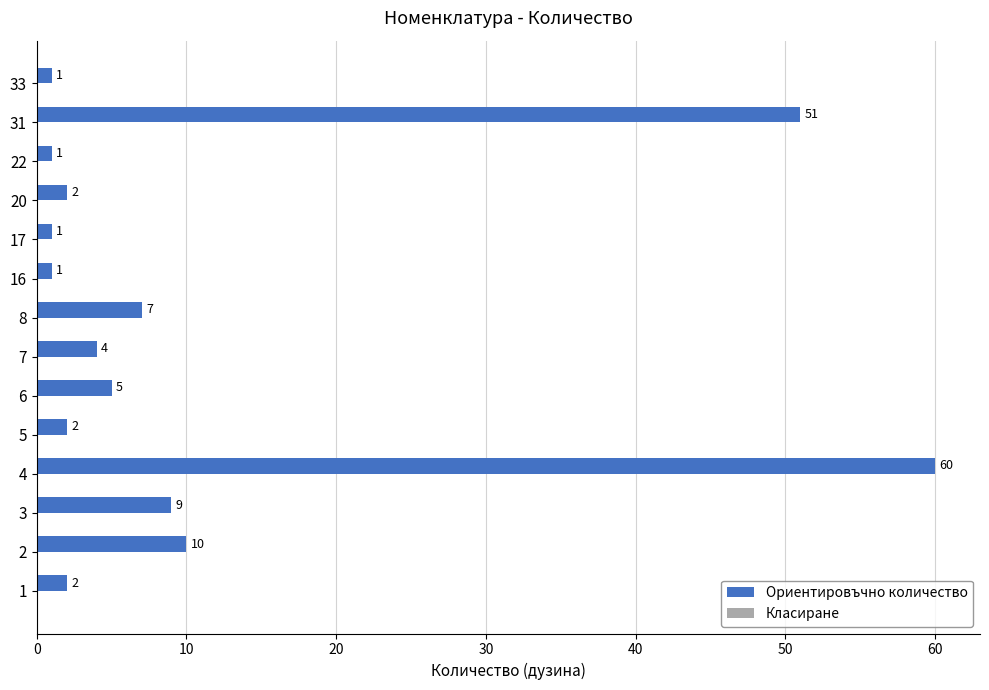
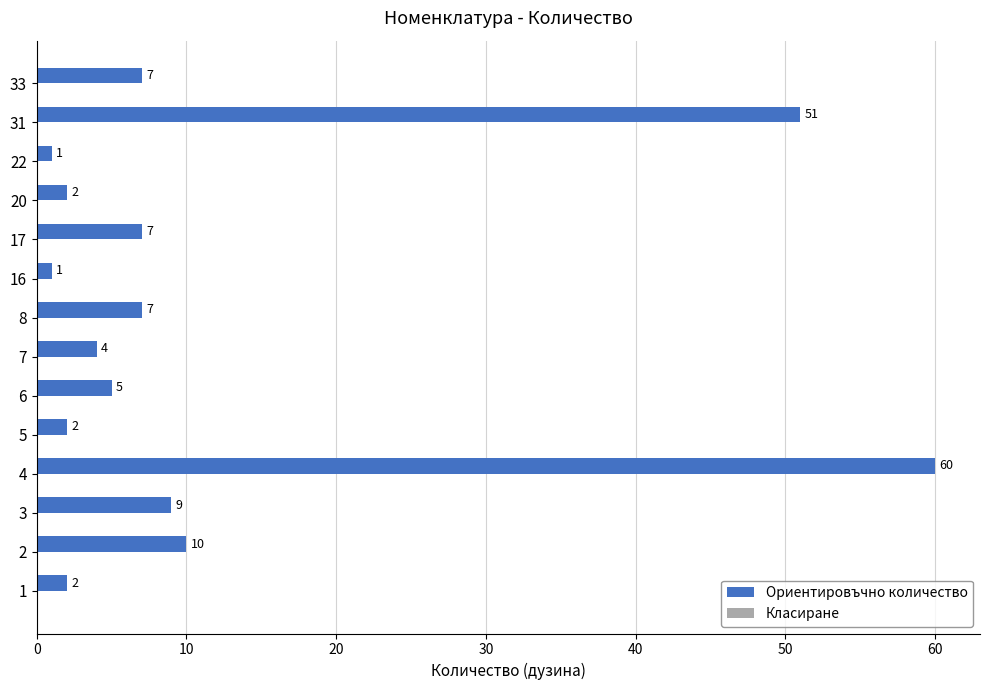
Ориентировъчно количество, 33: 1 -> 7
Ориентировъчно количество, 17: 1 -> 7
